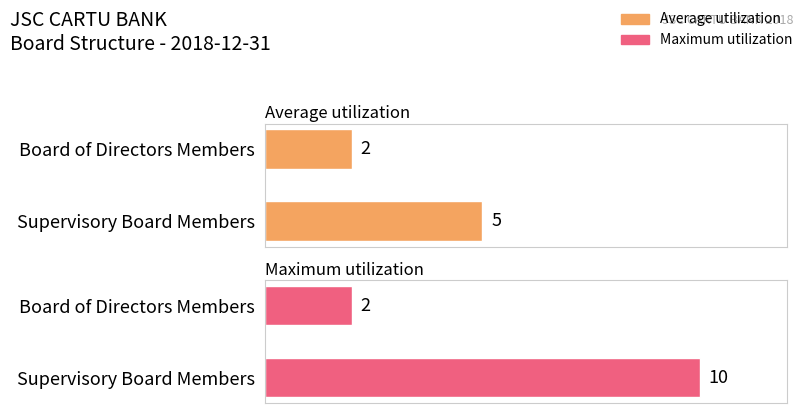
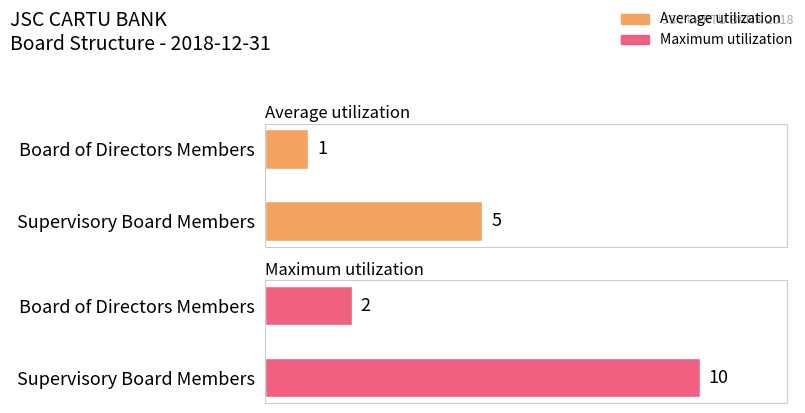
Average utilization, Board of Directors Members: 2 -> 1
